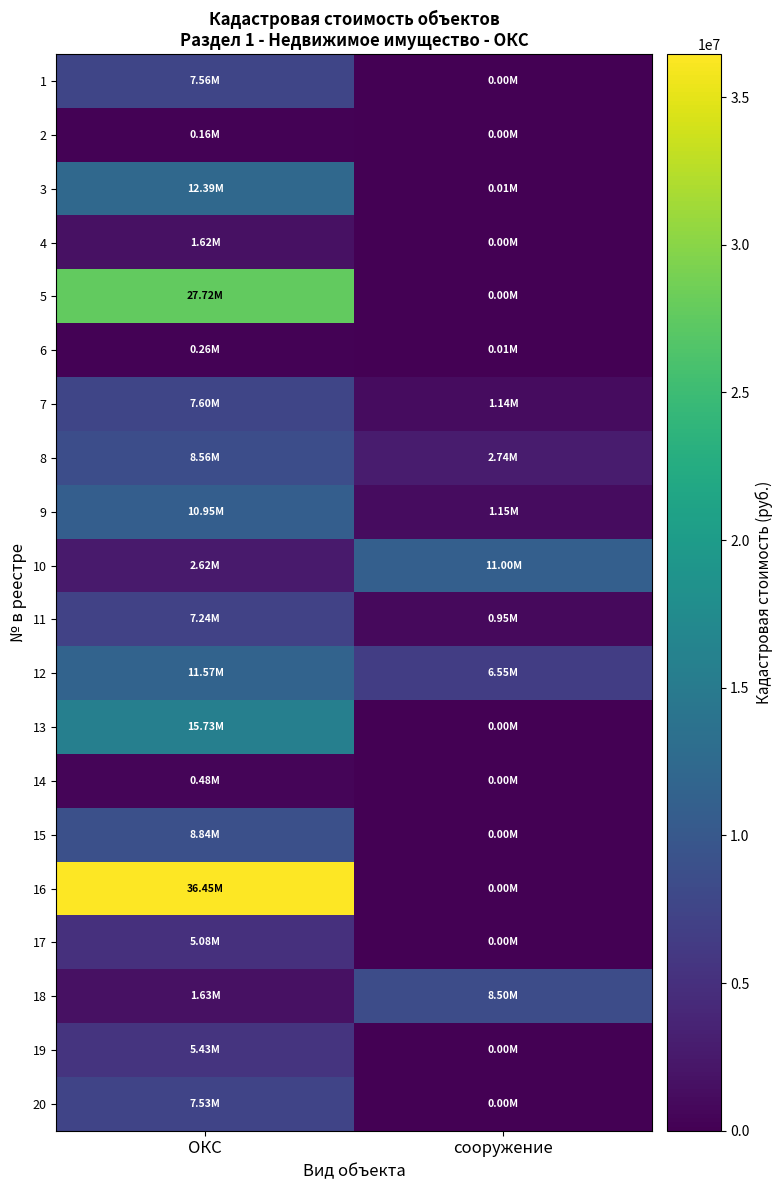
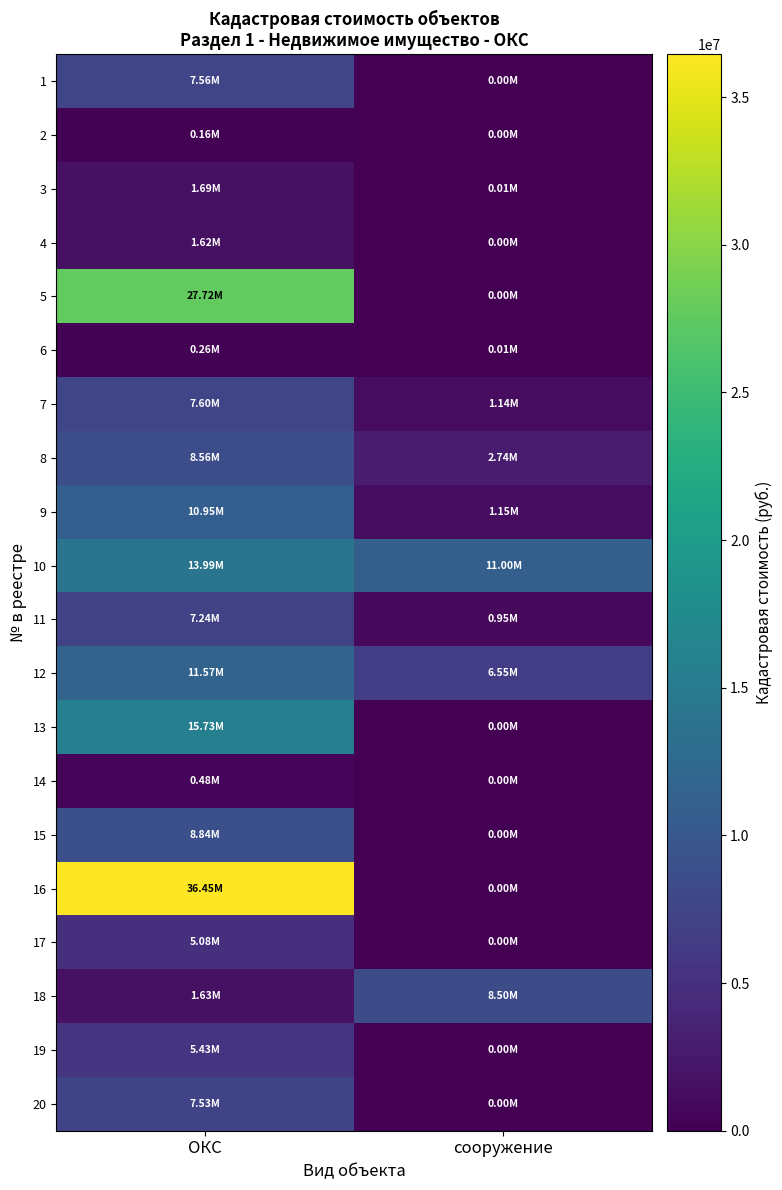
3, ОКС: 12.39M -> 1.69M
10, ОКС: 2.62M -> 13.99M
